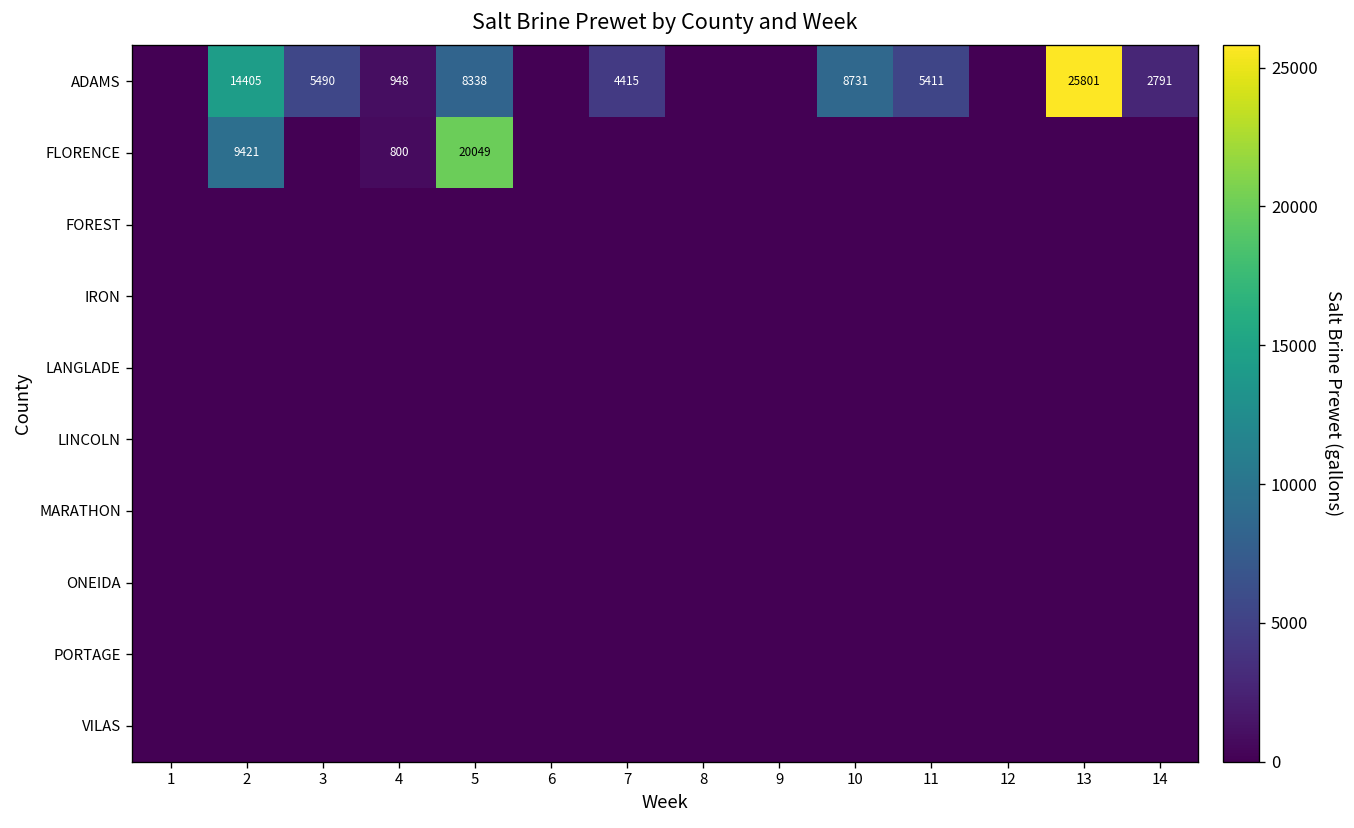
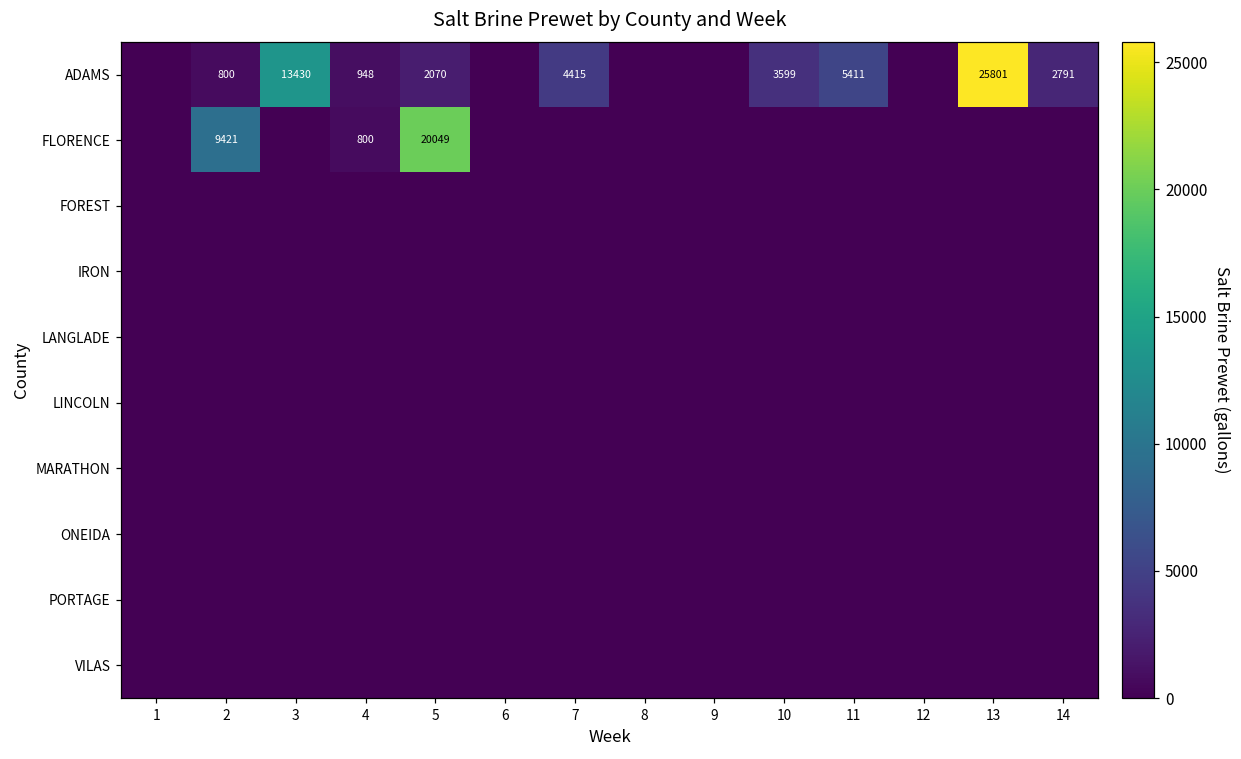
ADAMS, 2: 14405 -> 800
ADAMS, 3: 5490 -> 13430
ADAMS, 5: 8338 -> 2070
ADAMS, 10: 8731 -> 3599
